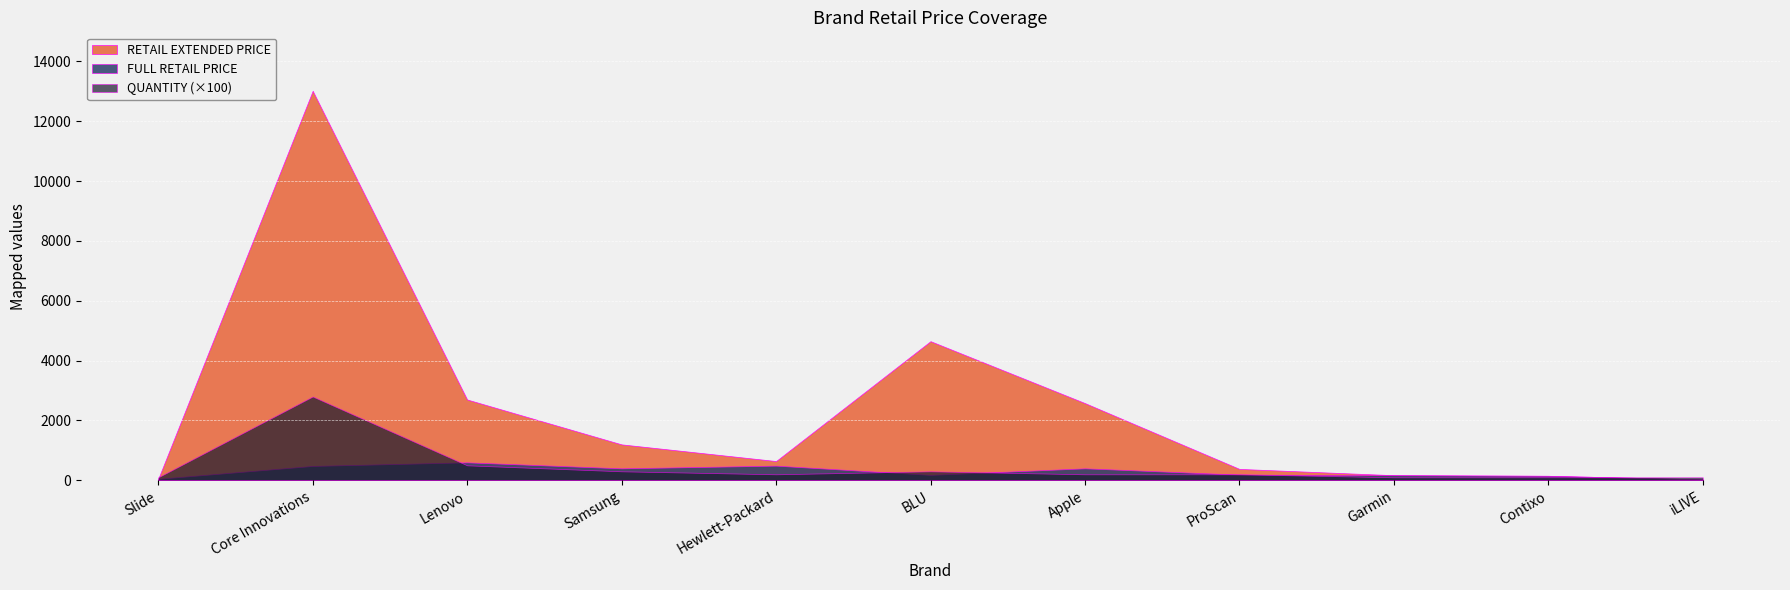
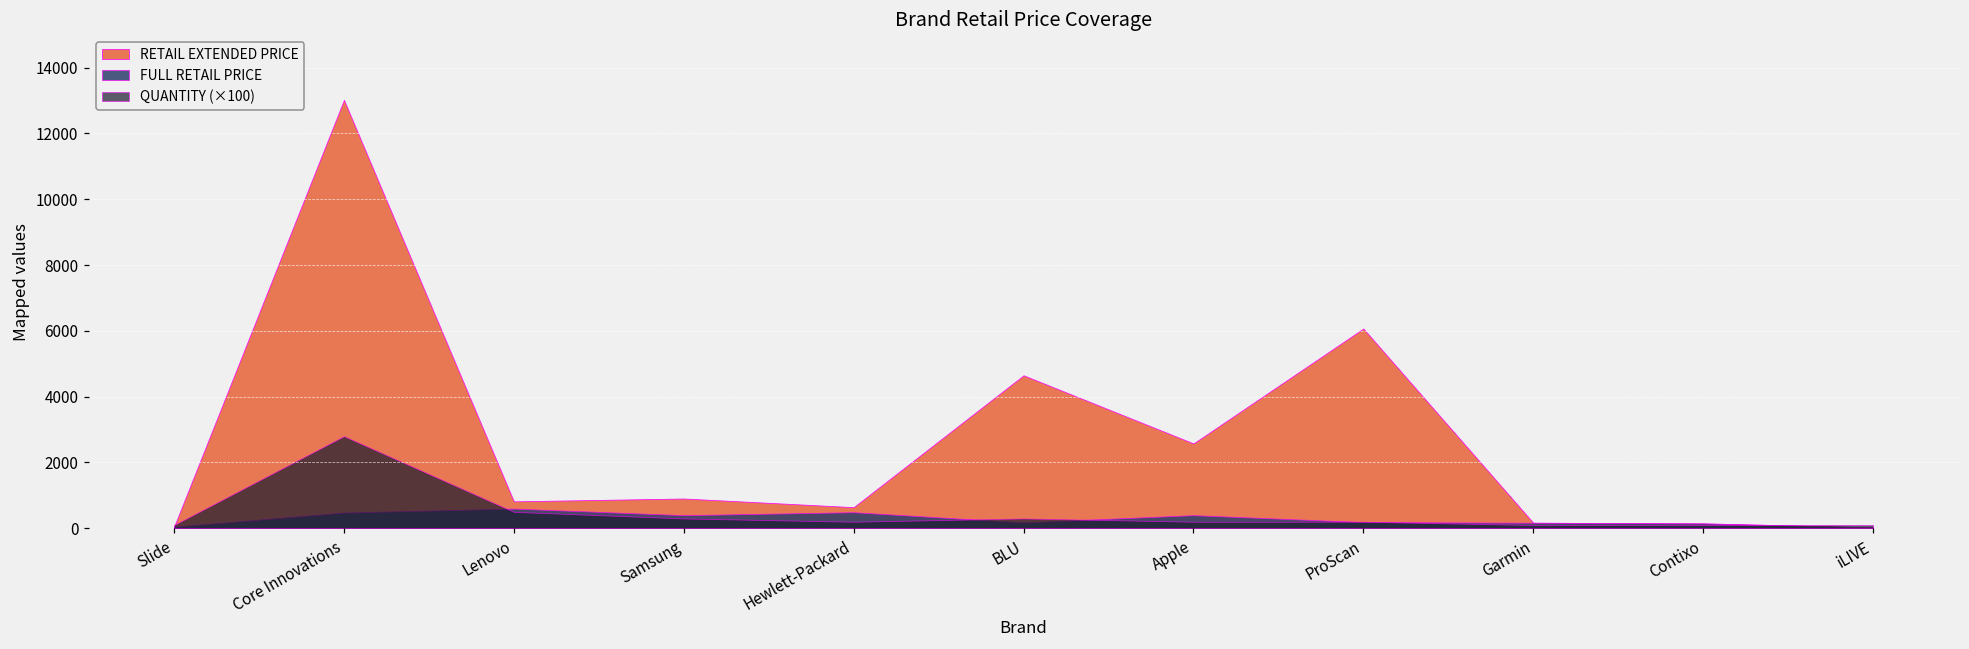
RETAIL EXTENDED PRICE, Lenovo: 2700 -> 800
RETAIL EXTENDED PRICE, Samsung: 1200 -> 900
RETAIL EXTENDED PRICE, ProScan: 400 -> 6100
